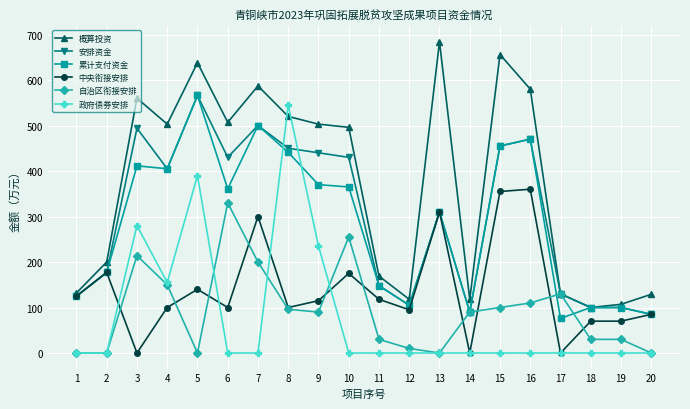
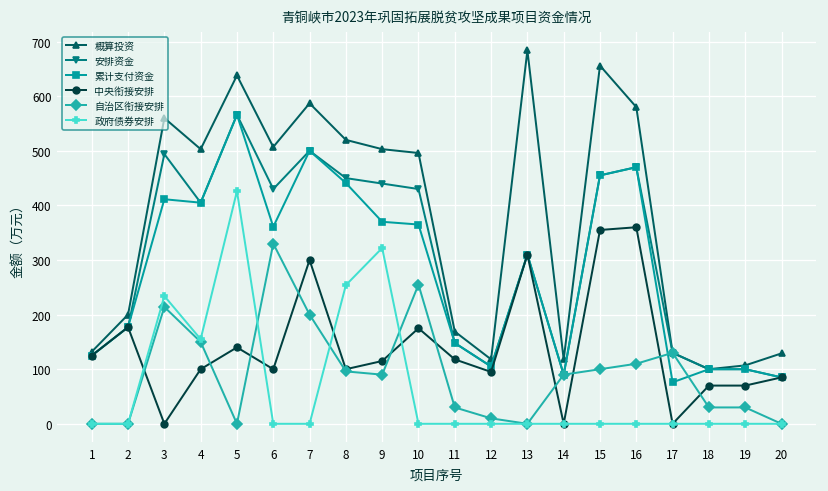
政府债券安排, 3: 280 -> 230
政府债券安排, 5: 390 -> 430
政府债券安排, 8: 550 -> 250
政府债券安排, 9: 240 -> 320
